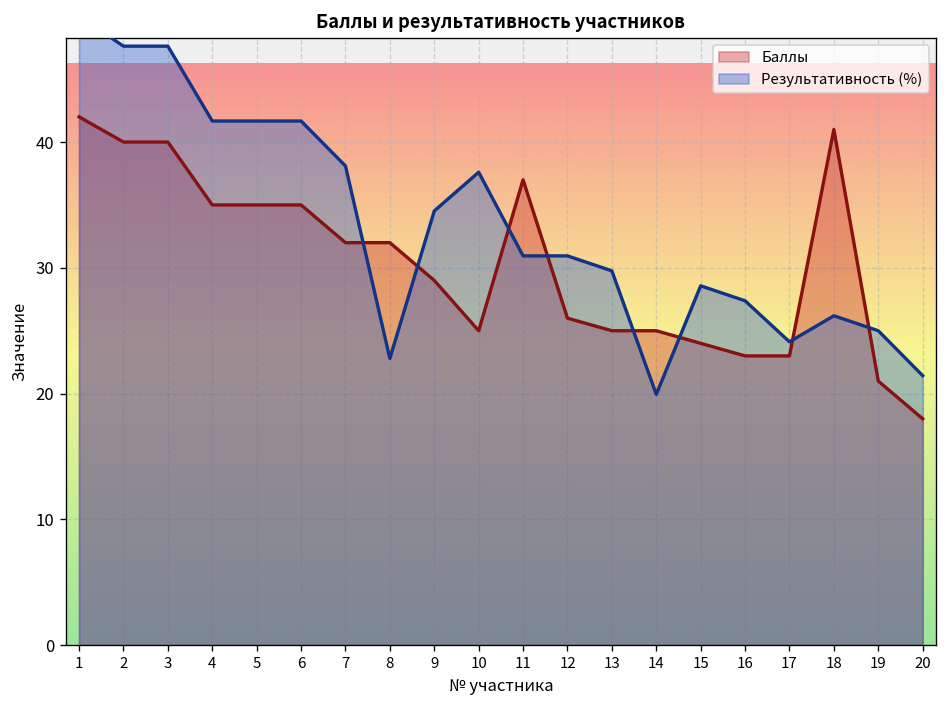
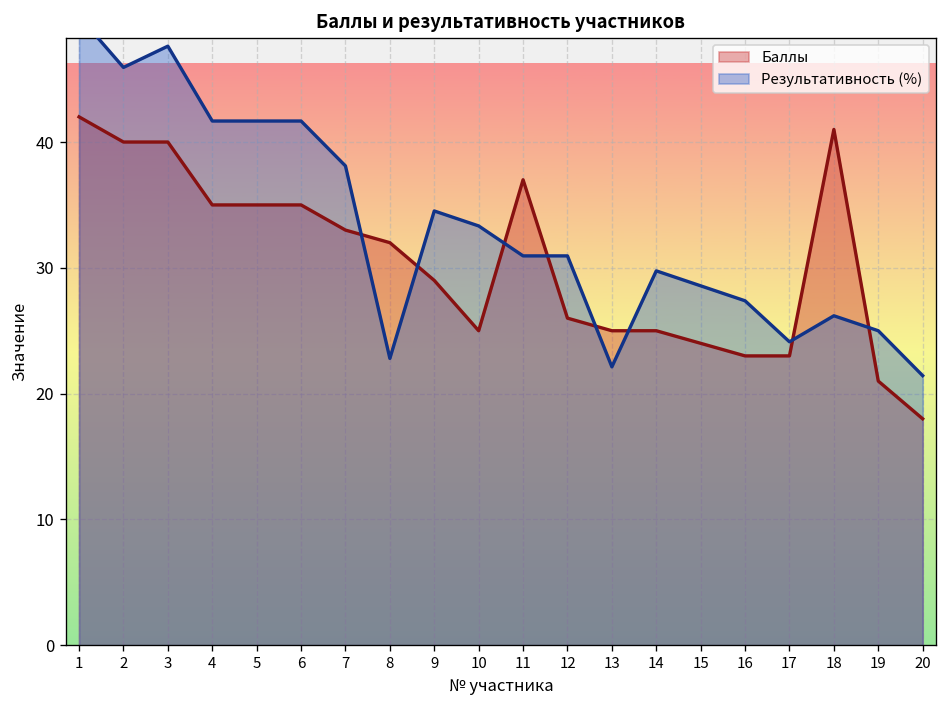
Результативность (%), 2: 47.6 -> 45.9
Баллы, 7: 32 -> 33
Результативность (%), 10: 37.6 -> 33.3
Результативность (%), 13: 29.8 -> 22.1
Результативность (%), 14: 19.9 -> 29.8
